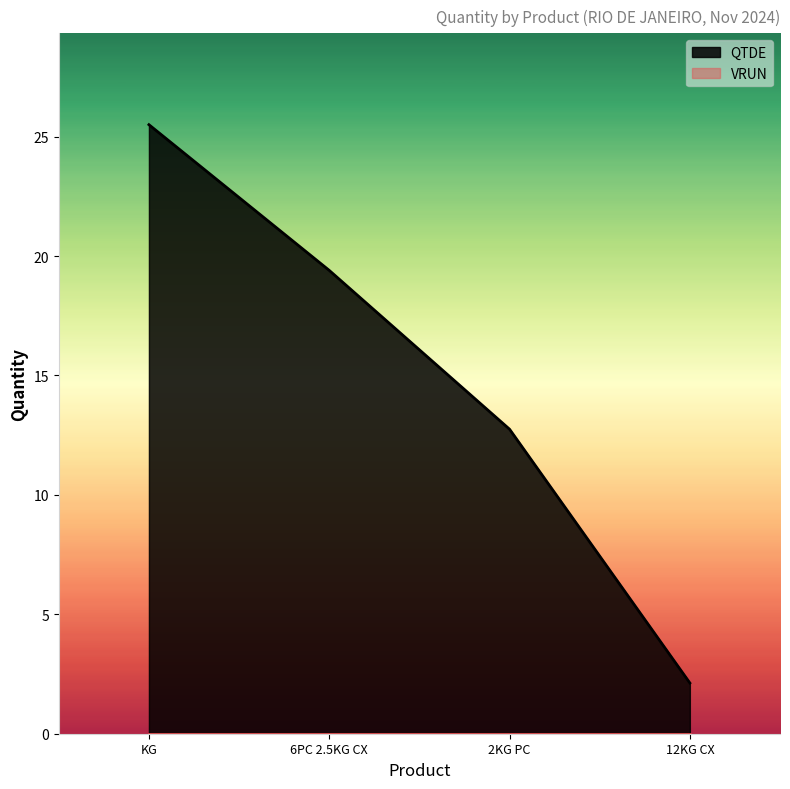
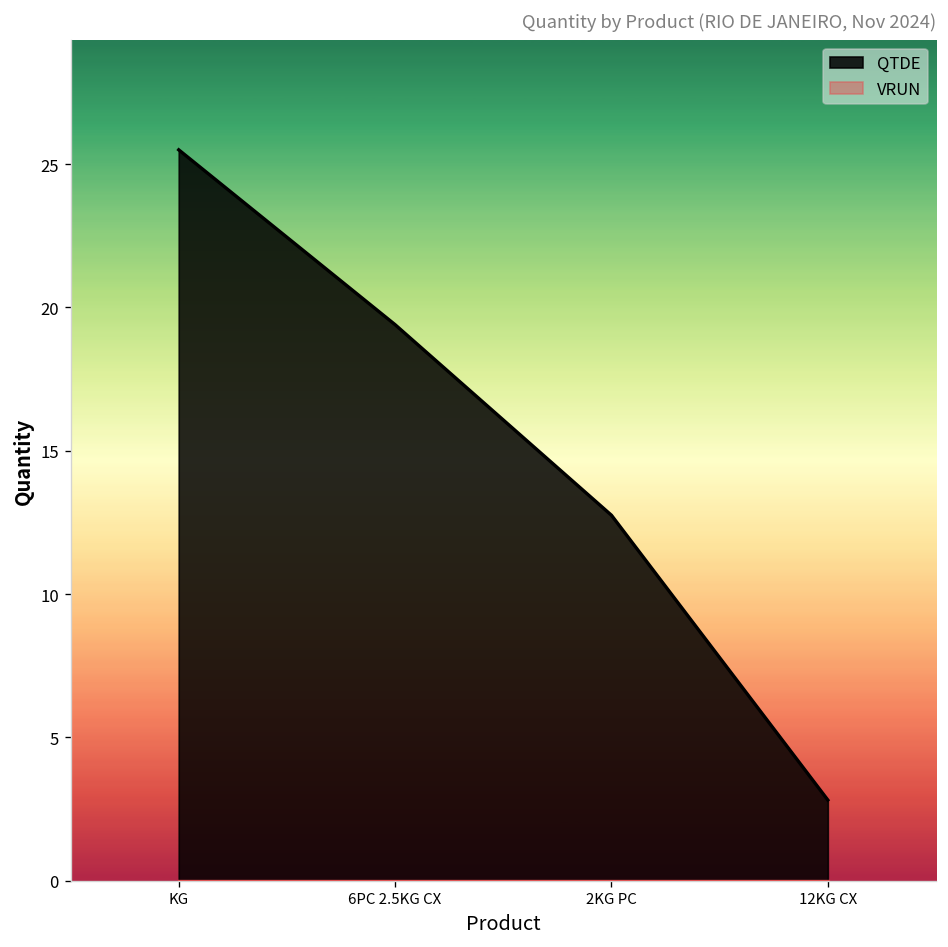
QTDE, 12KG CX: 2.1 -> 2.8
